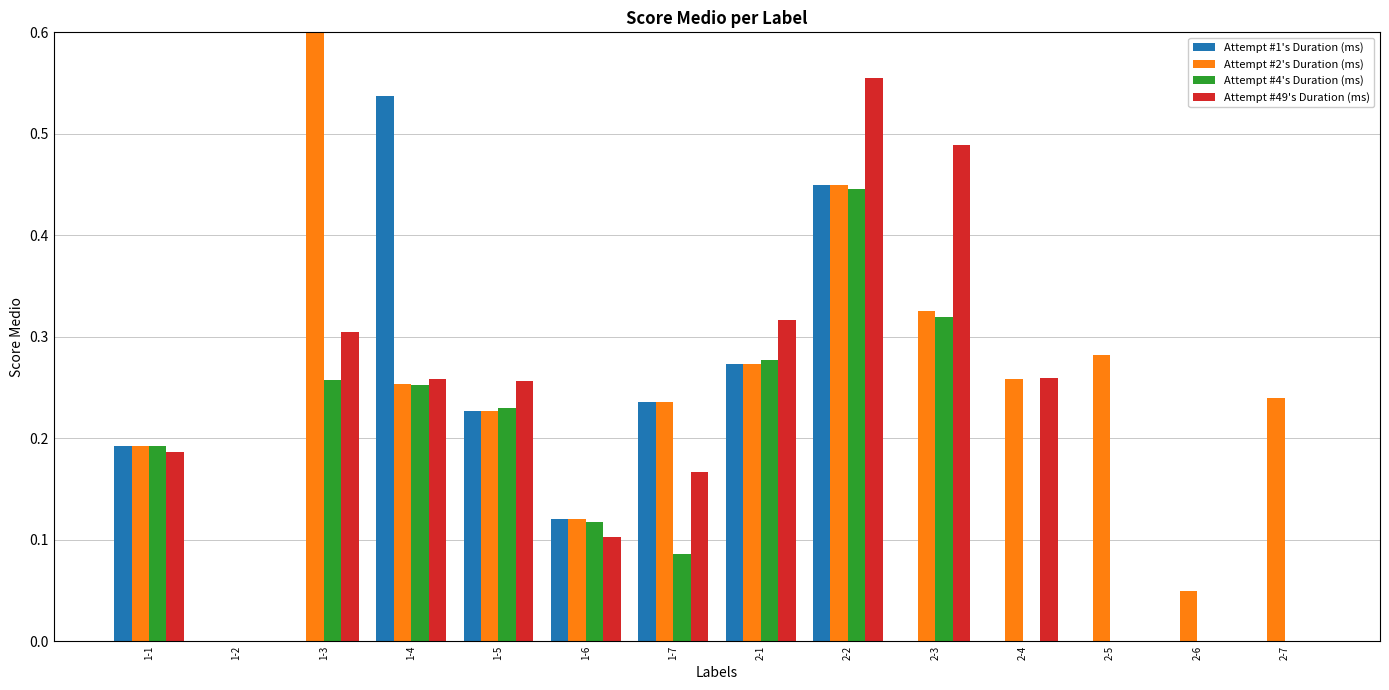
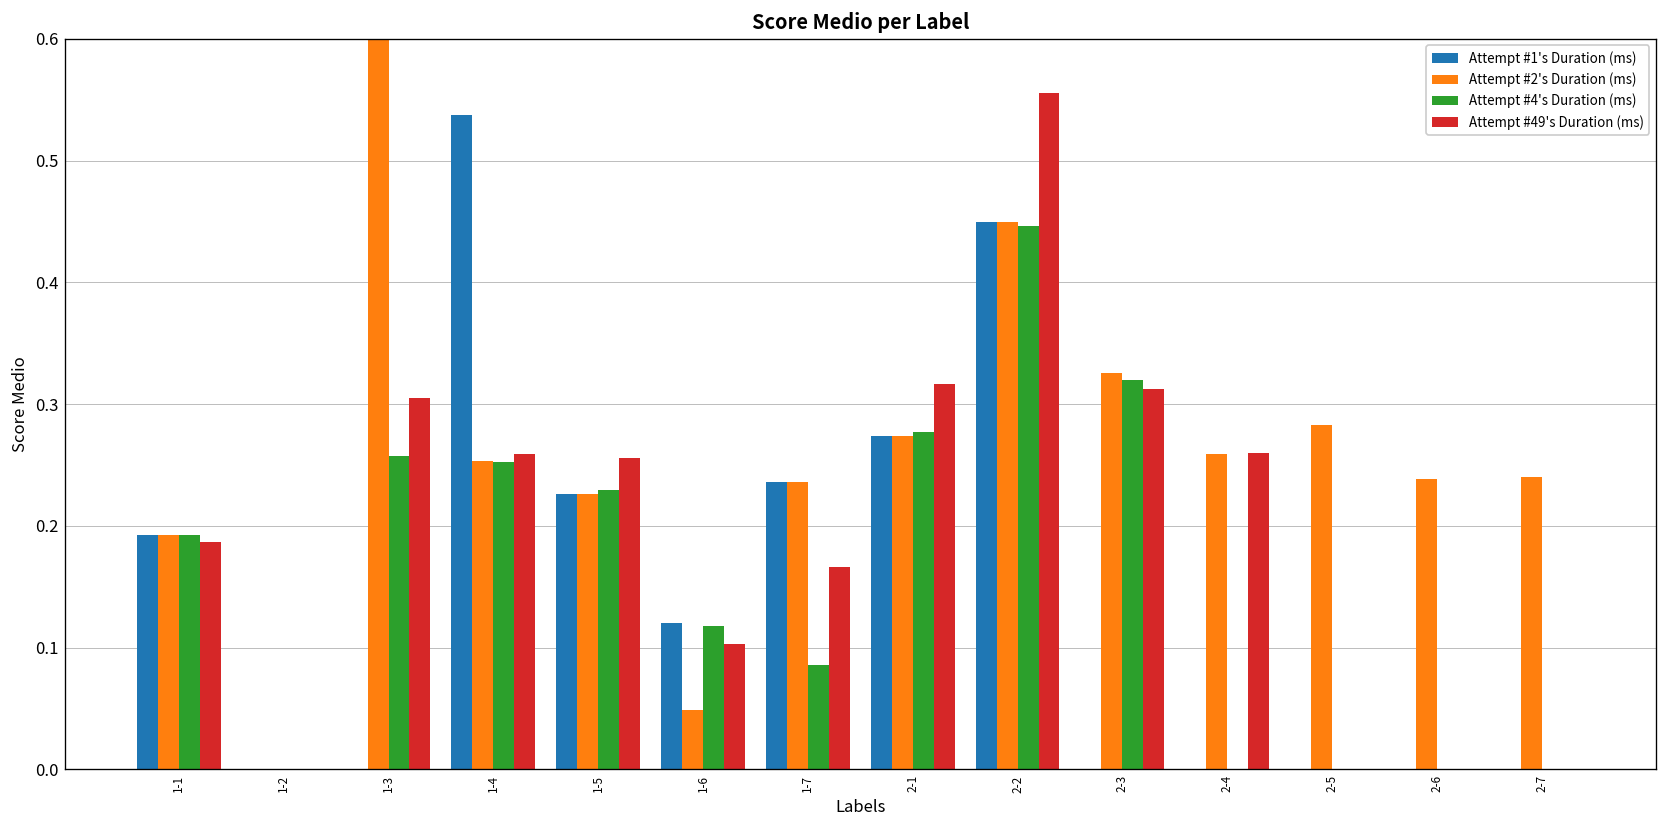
Attempt #2's Duration (ms), 1-6: 0.120 -> 0.049
Attempt #49's Duration (ms), 2-3: 0.489 -> 0.313
Attempt #2's Duration (ms), 2-6: 0.049 -> 0.239
